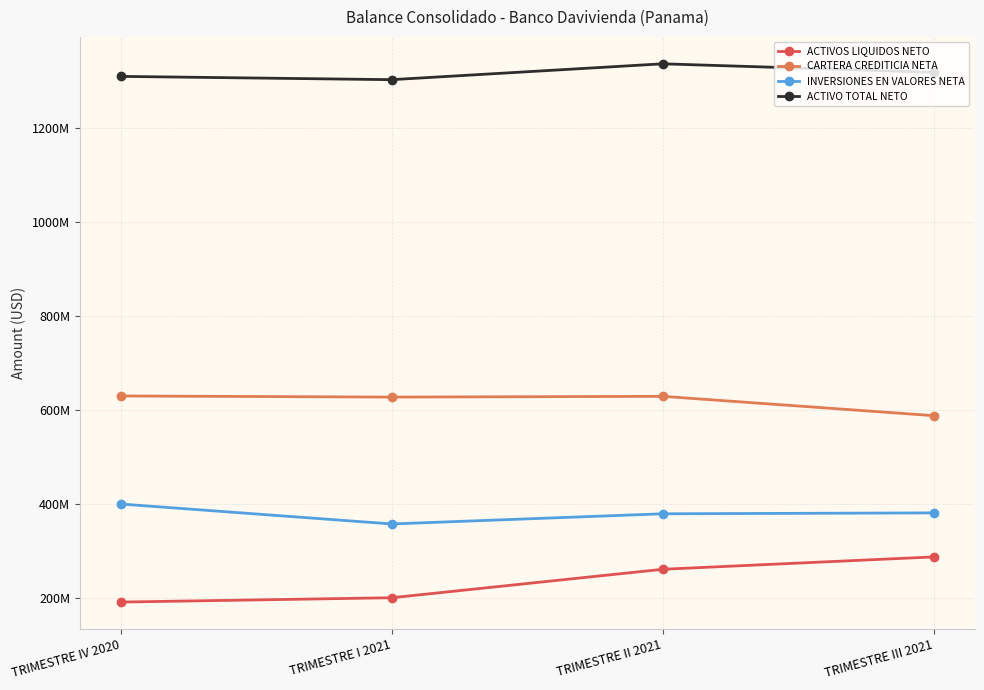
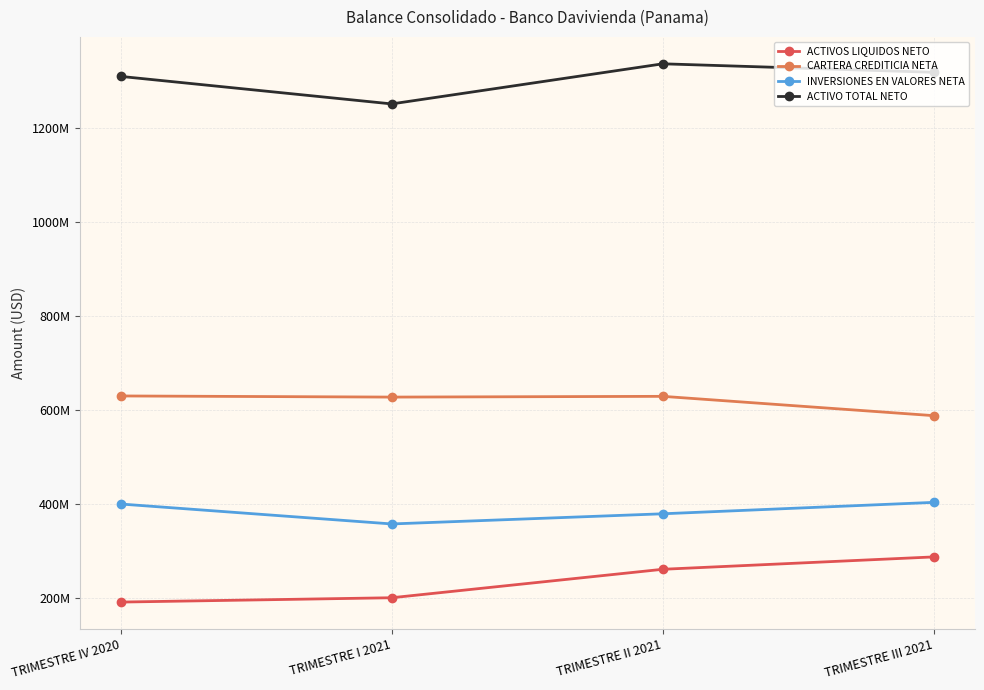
ACTIVO TOTAL NETO, TRIMESTRE I 2021: 1300000000 -> 1250000000
INVERSIONES EN VALORES NETA, TRIMESTRE III 2021: 380000000 -> 400000000
